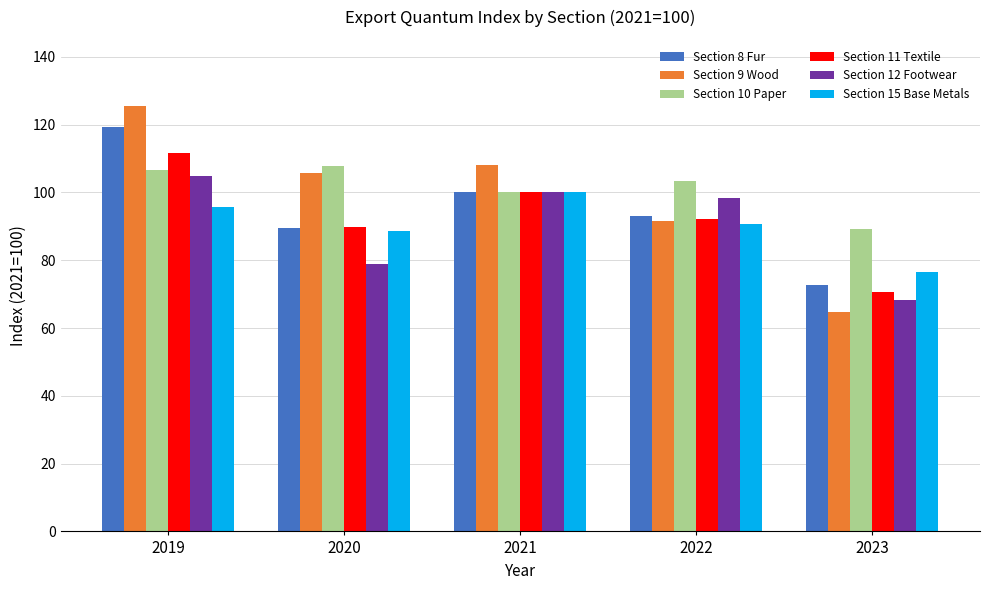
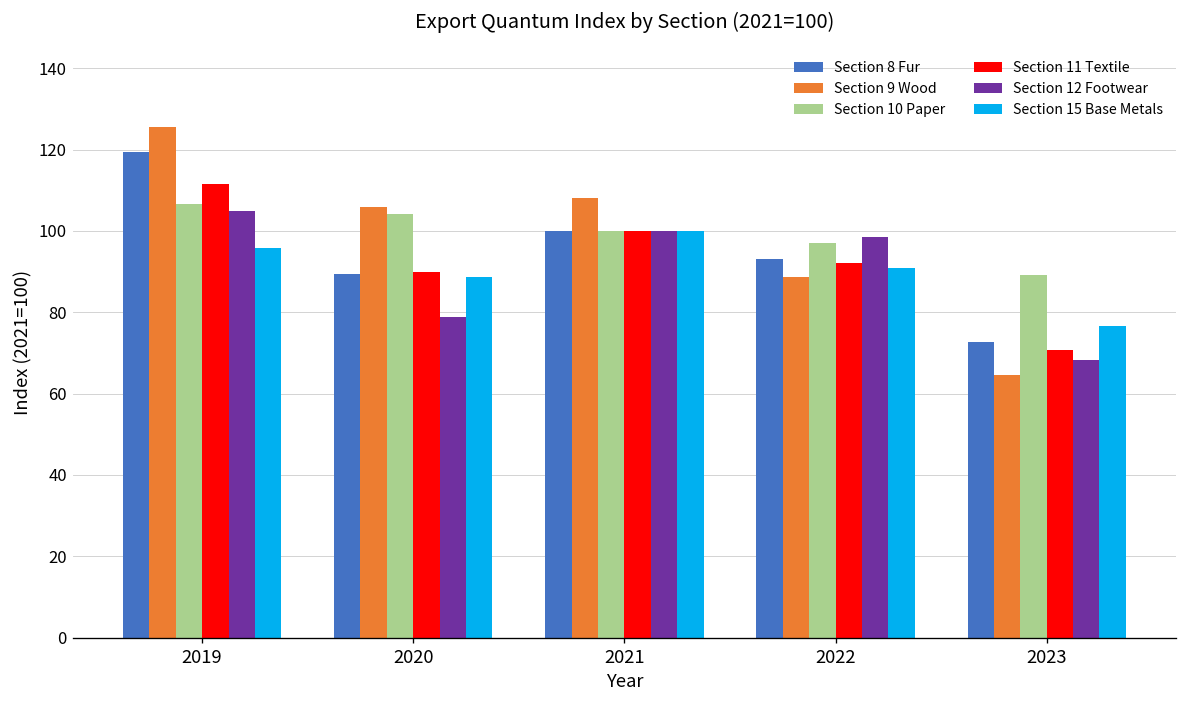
Section 10 Paper, 2020: 108 -> 104
Section 9 Wood, 2022: 92 -> 89
Section 10 Paper, 2022: 103 -> 97
